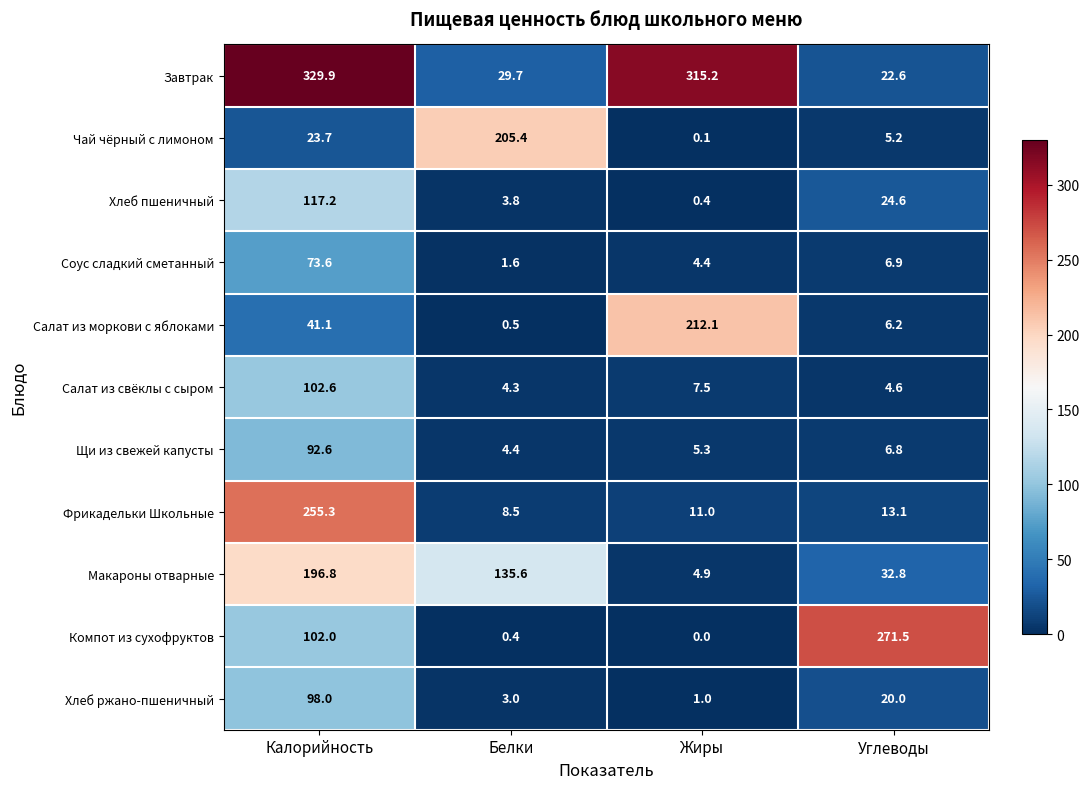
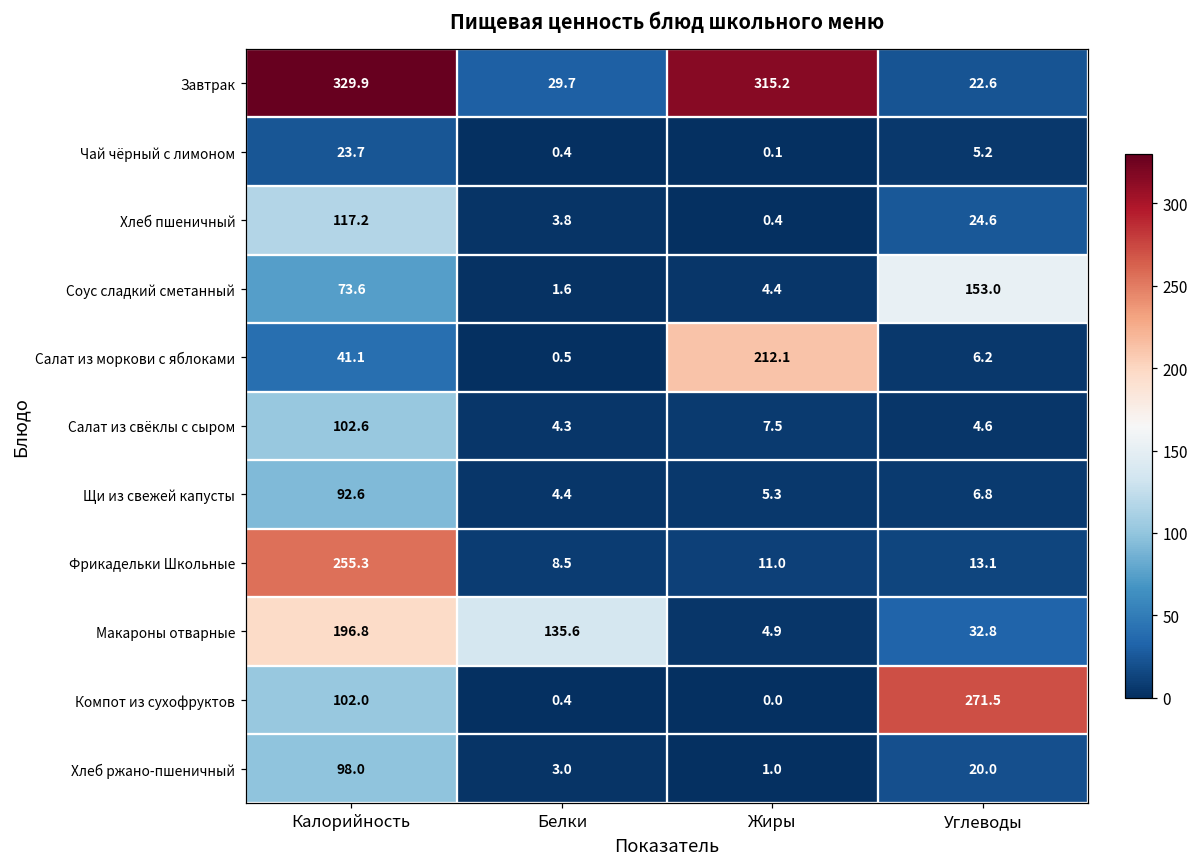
Чай чёрный с лимоном, Белки: 205.4 -> 0.4
Соус сладкий сметанный, Углеводы: 6.9 -> 153.0
